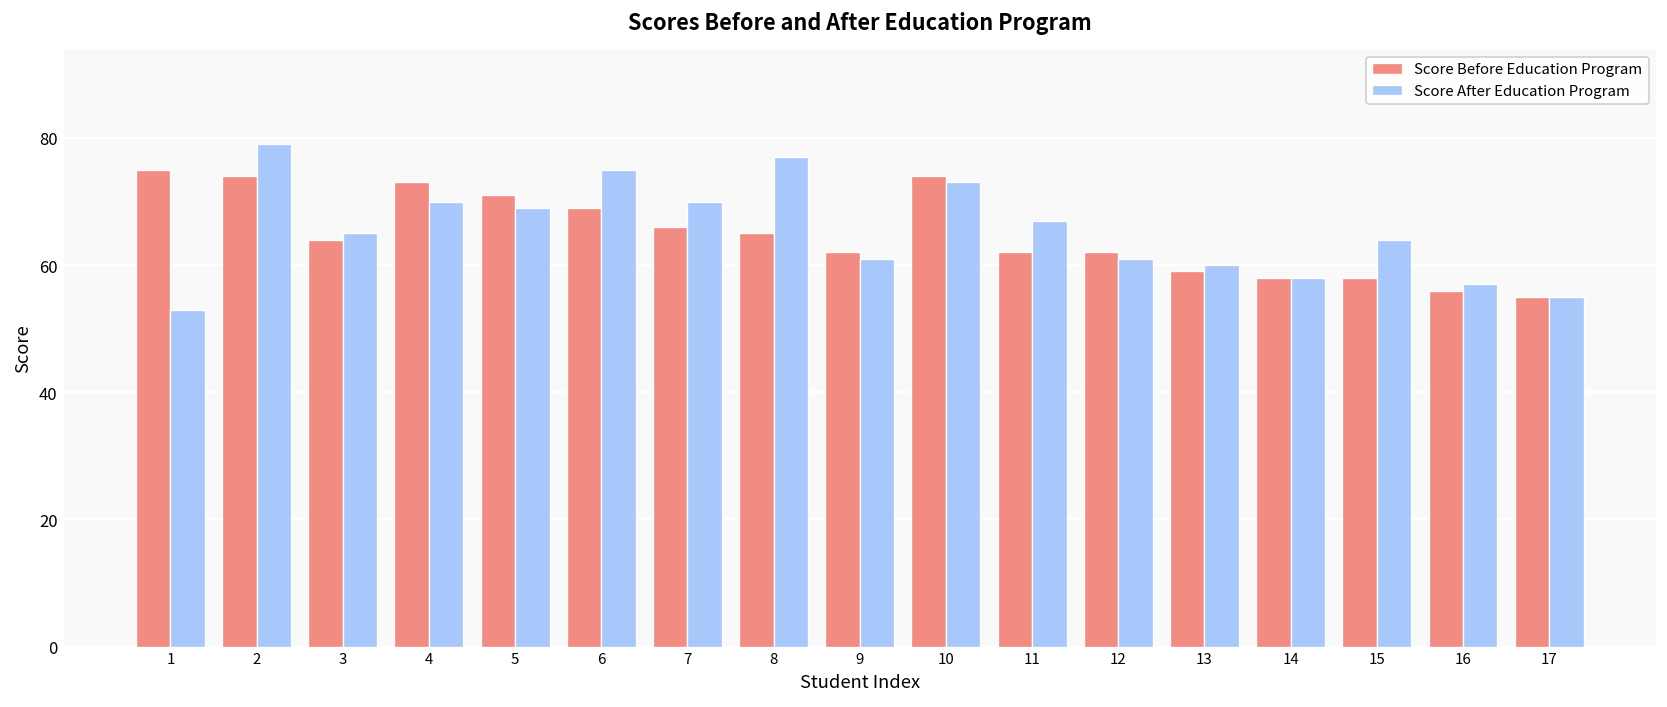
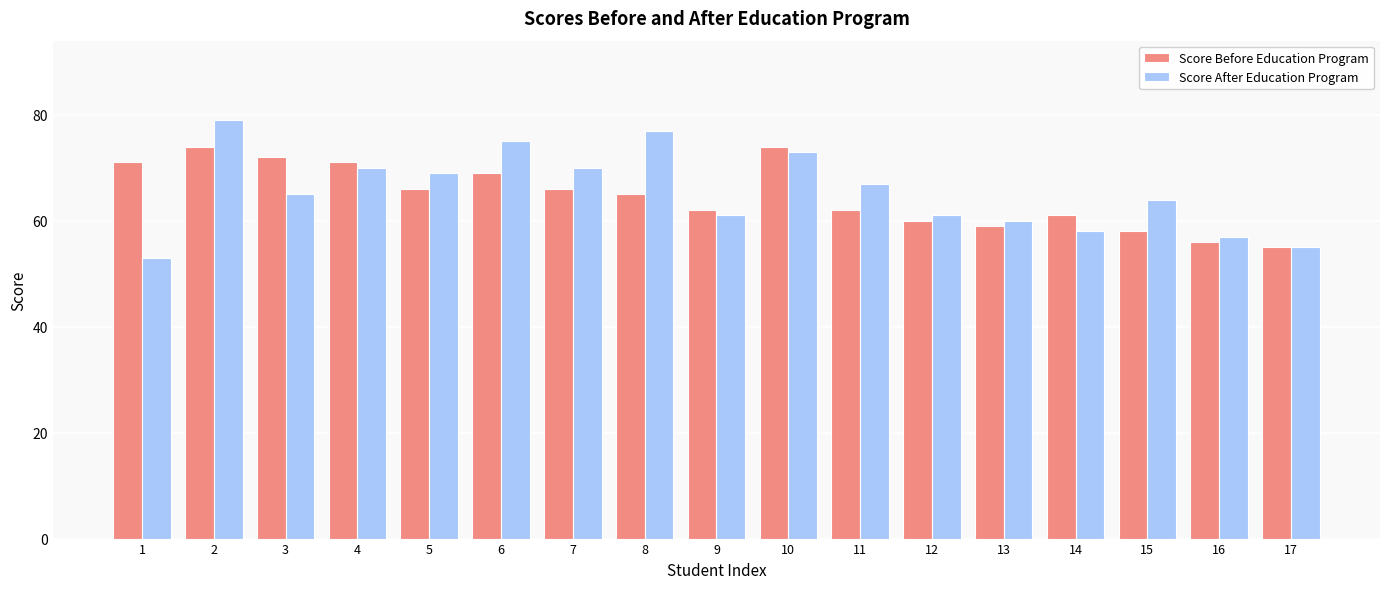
Score Before Education Program, 1: 75 -> 71
Score Before Education Program, 3: 64 -> 72
Score Before Education Program, 4: 73 -> 71
Score Before Education Program, 5: 71 -> 66
Score Before Education Program, 12: 62 -> 60
Score Before Education Program, 14: 58 -> 61
